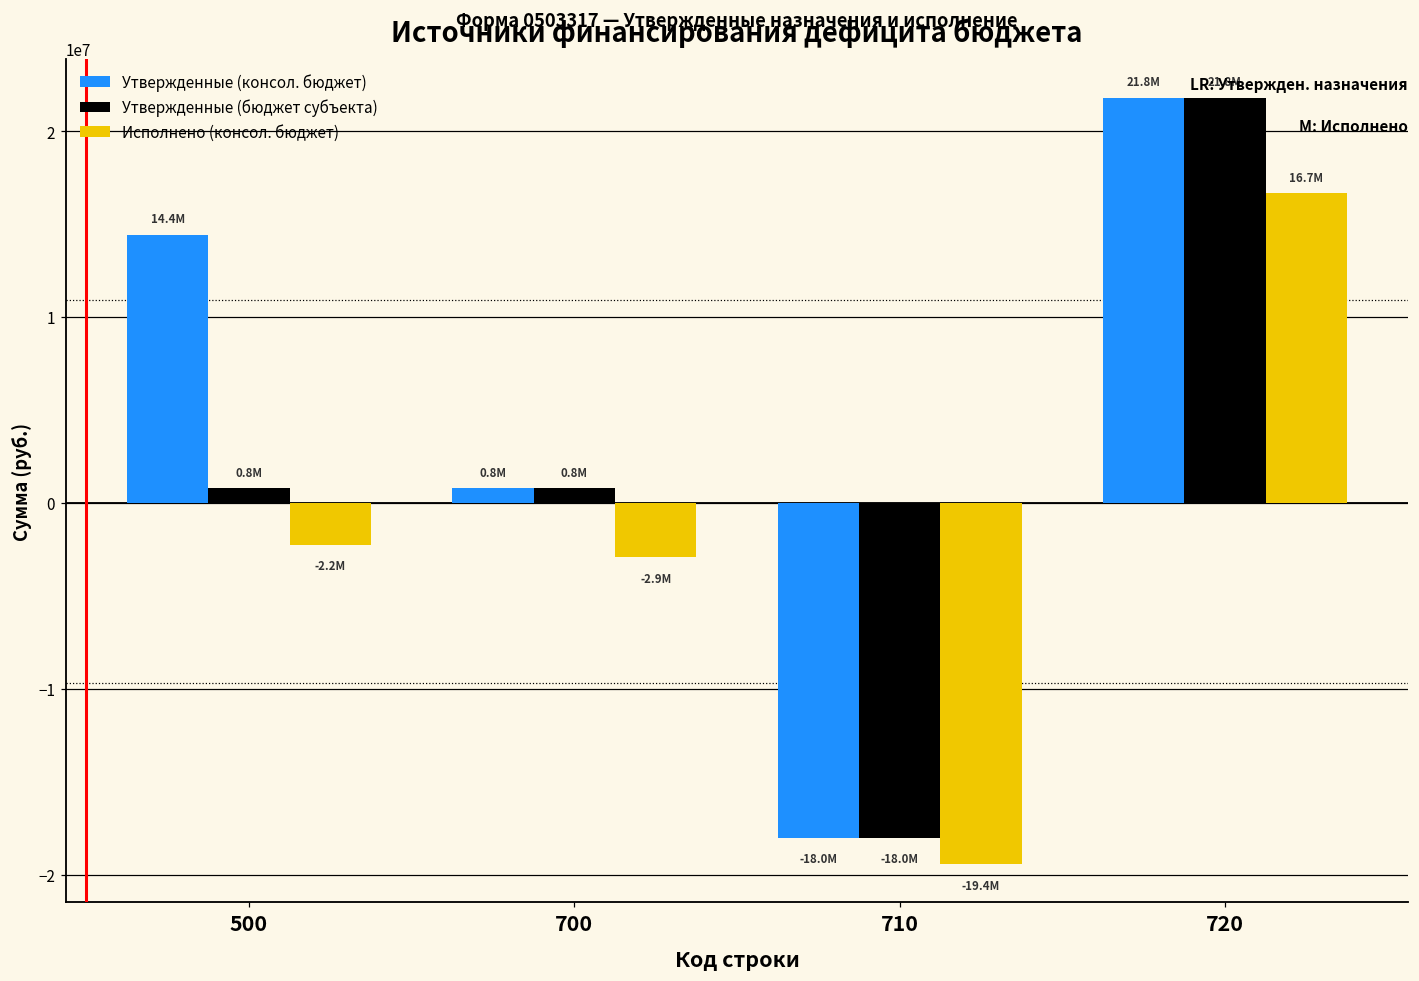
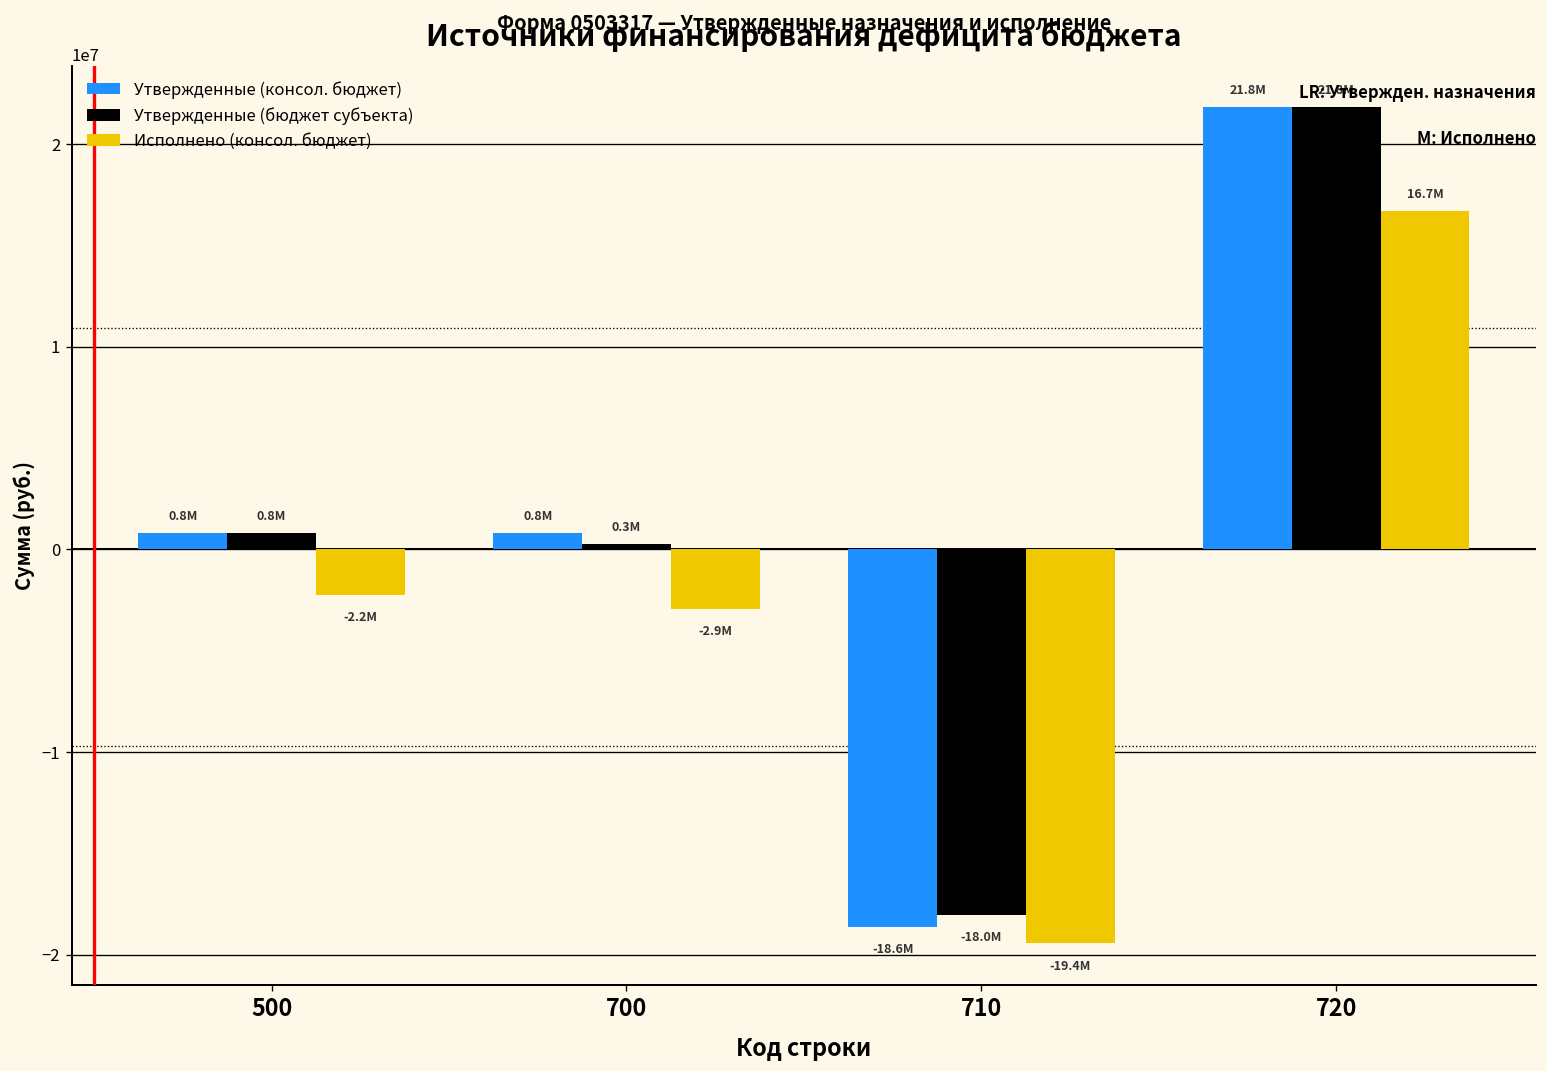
Утвержденные (консол. бюджет), 500: 14.4M -> 0.8M
Утвержденные (бюджет субъекта), 700: 0.8M -> 0.3M
Утвержденные (консол. бюджет), 710: -18.0M -> -18.6M
